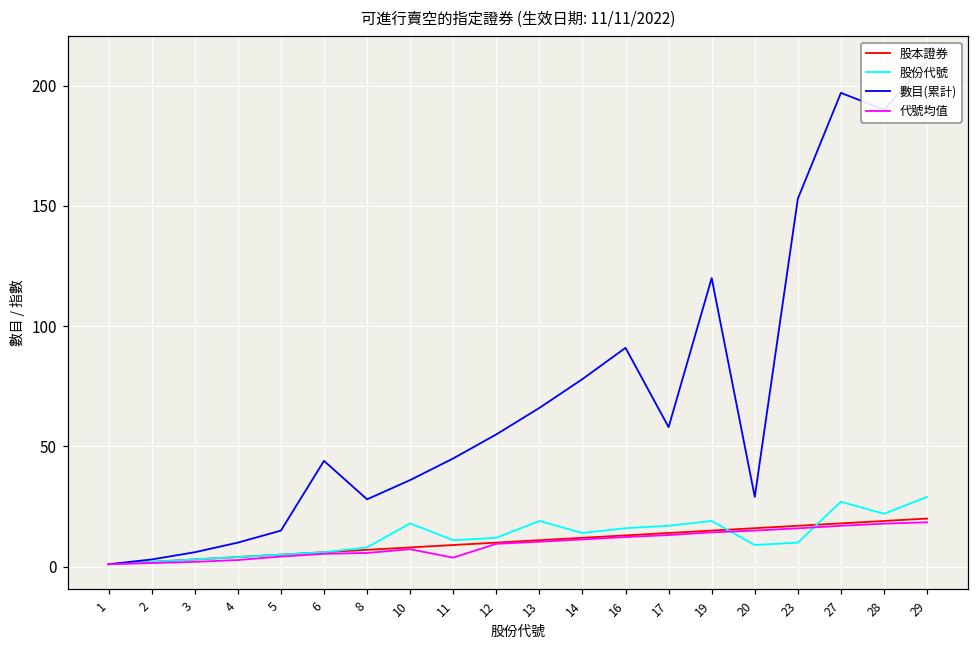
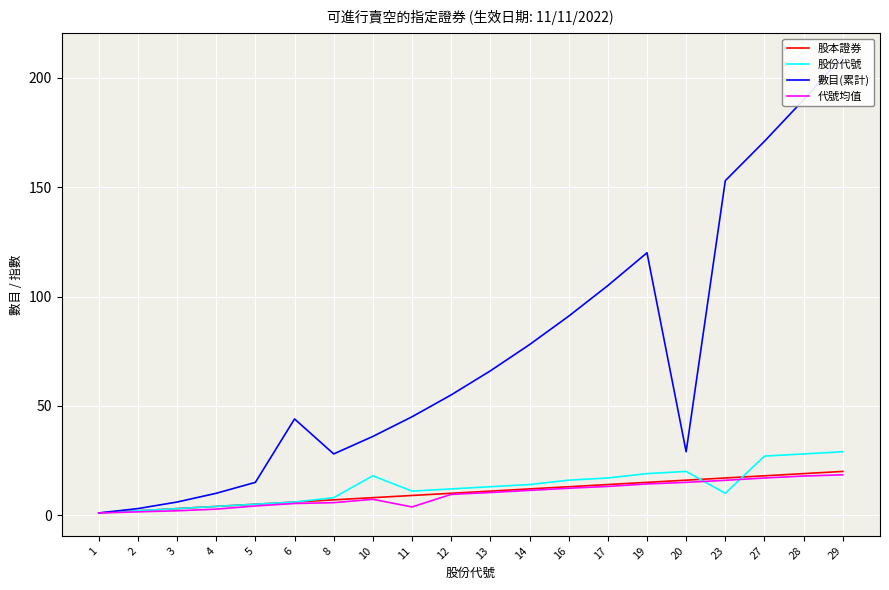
股份代號, 13: 19 -> 13
數目(累計), 17: 58 -> 105
股份代號, 20: 9 -> 20
數目(累計), 27: 197 -> 171
股份代號, 28: 22 -> 28
